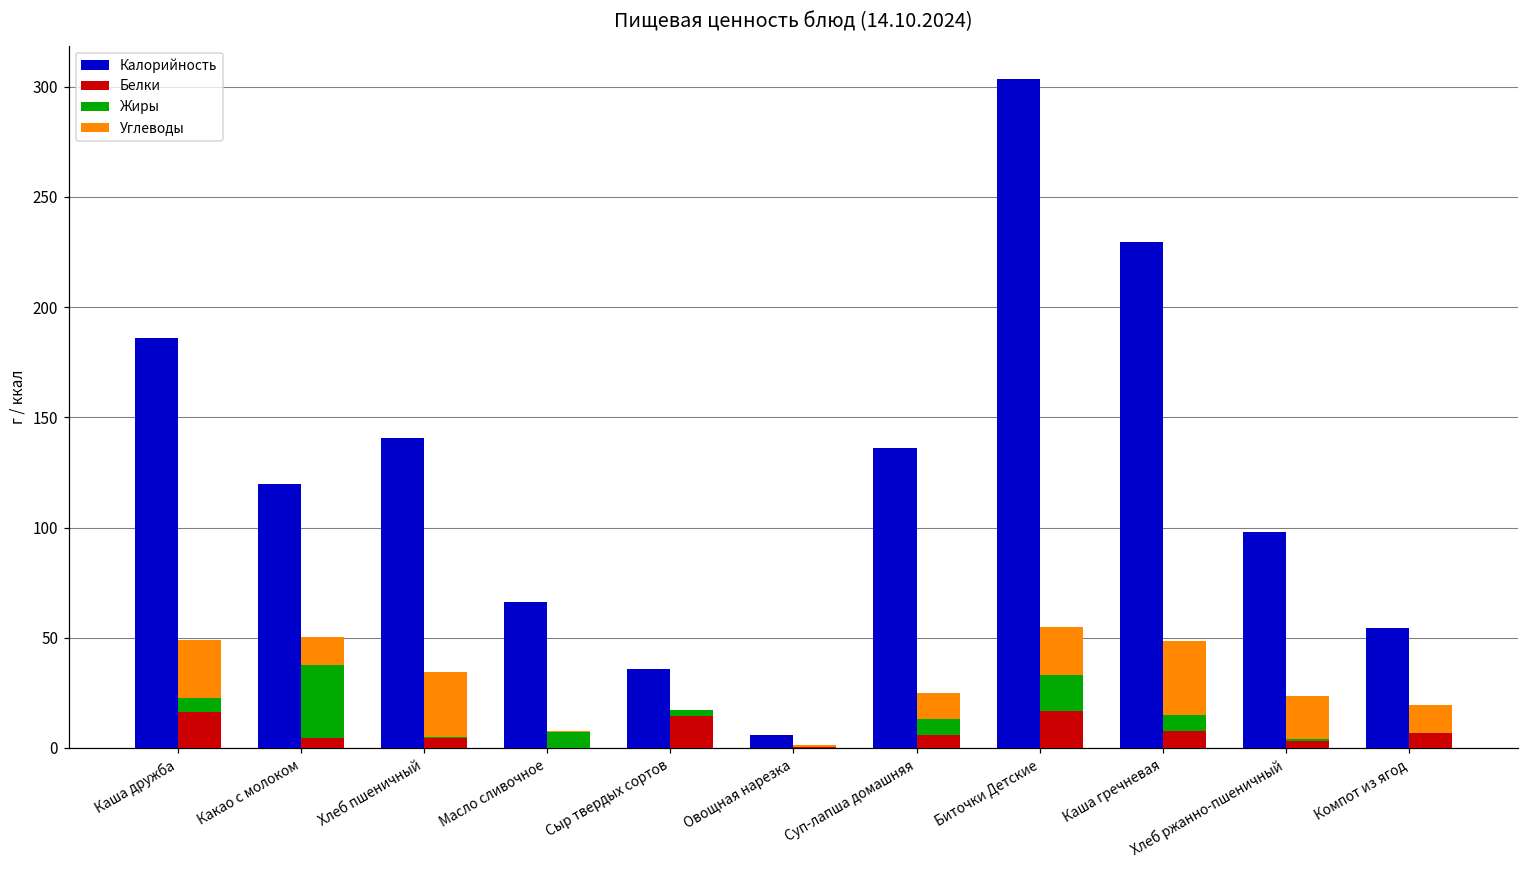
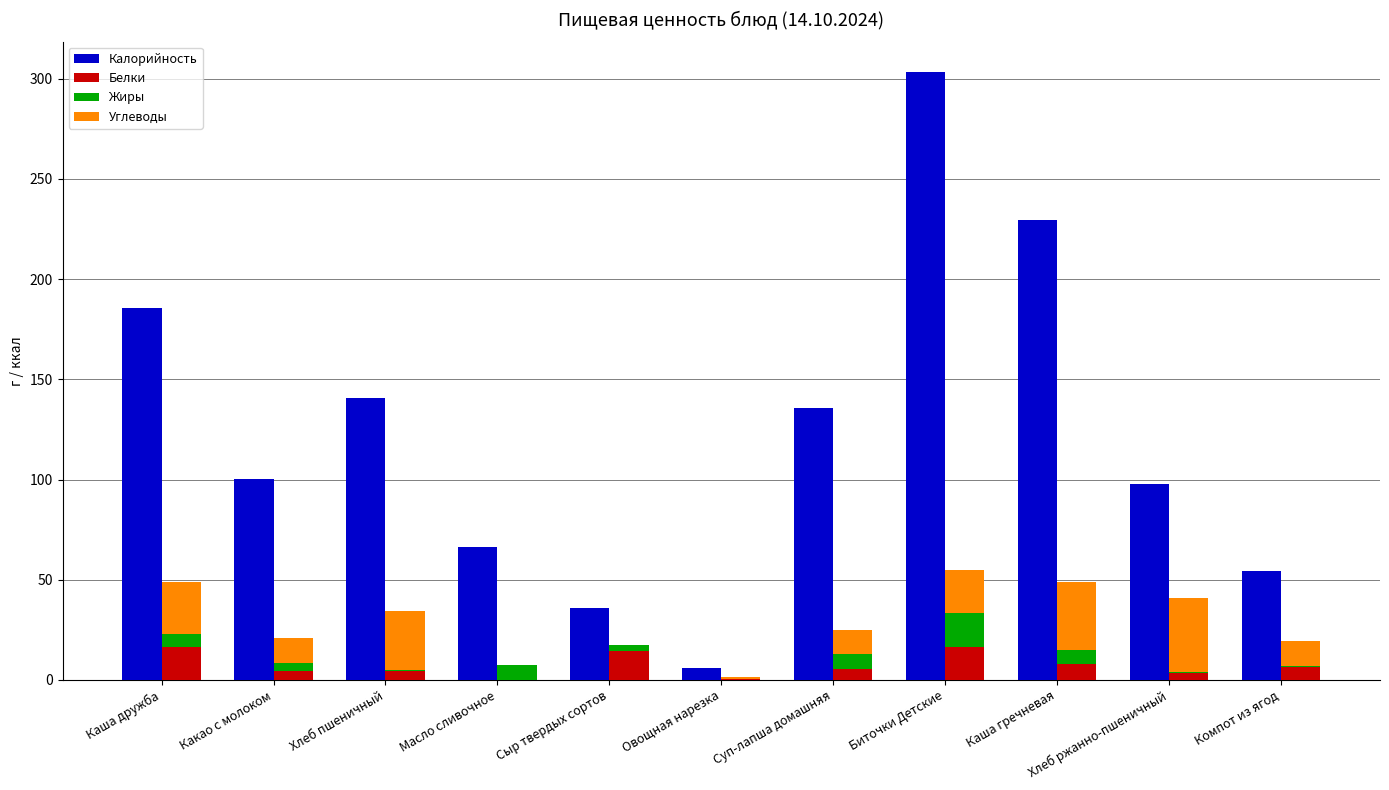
Калорийность, Какао с молоком: 120 -> 100
Жиры, Какао с молоком: 33 -> 4
Углеводы, Хлеб ржанно-пшеничный: 20 -> 37
